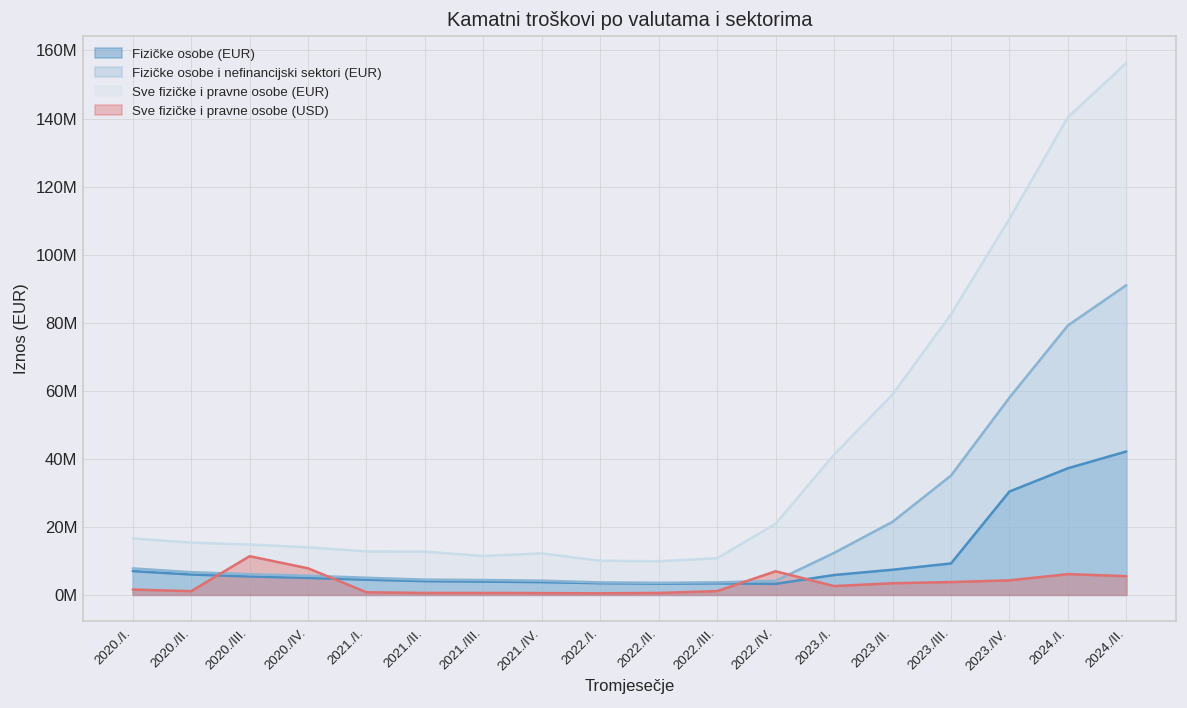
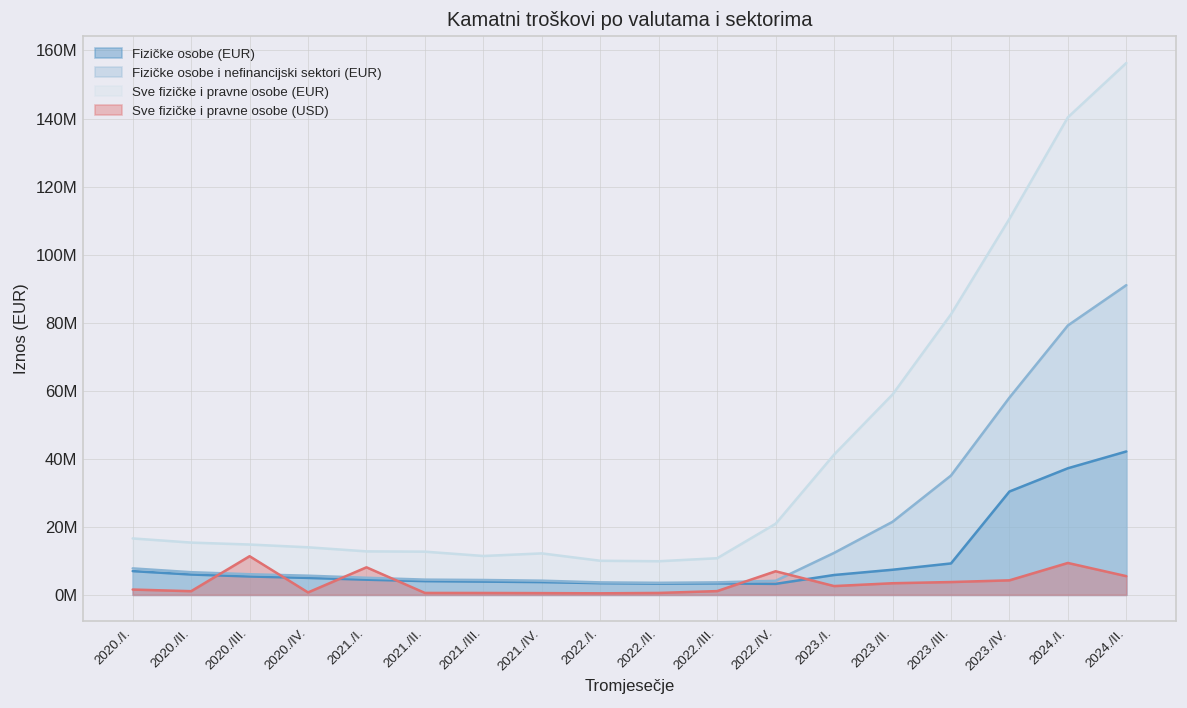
Sve fizičke i pravne osobe (USD), 2020./IV.: 8000000 -> 1000000
Sve fizičke i pravne osobe (USD), 2021./I.: 1000000 -> 8000000
Sve fizičke i pravne osobe (USD), 2024./I.: 6000000 -> 9000000
